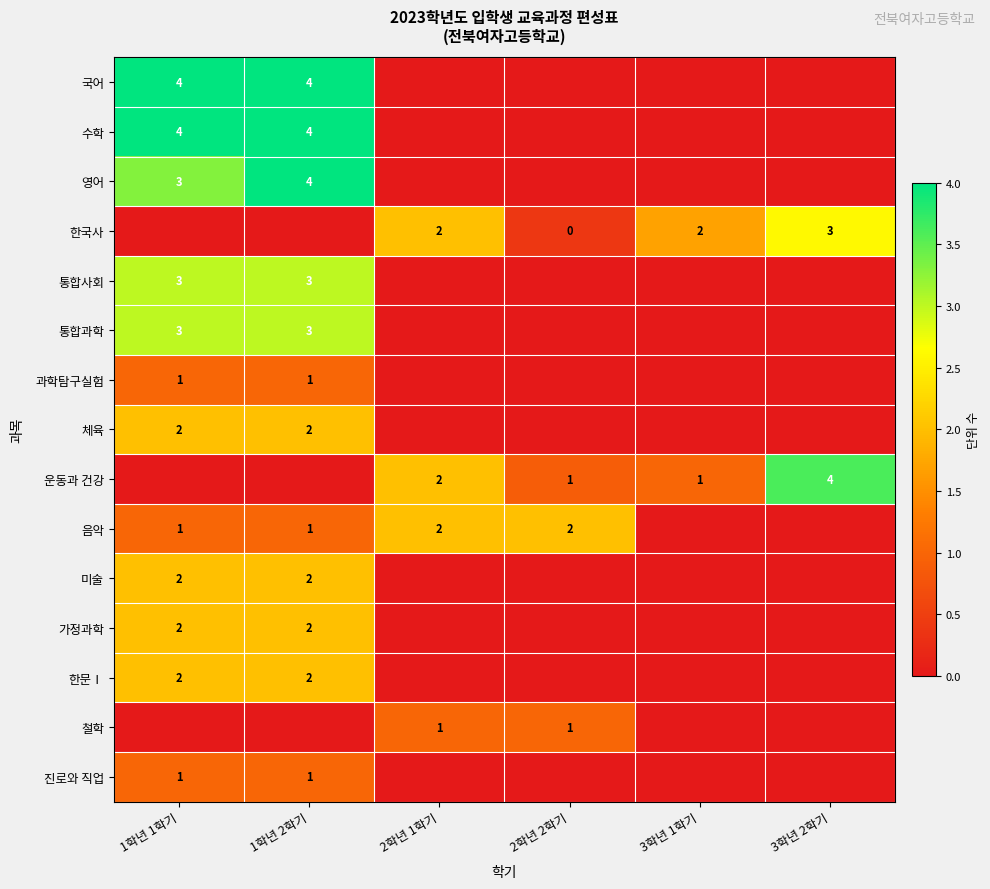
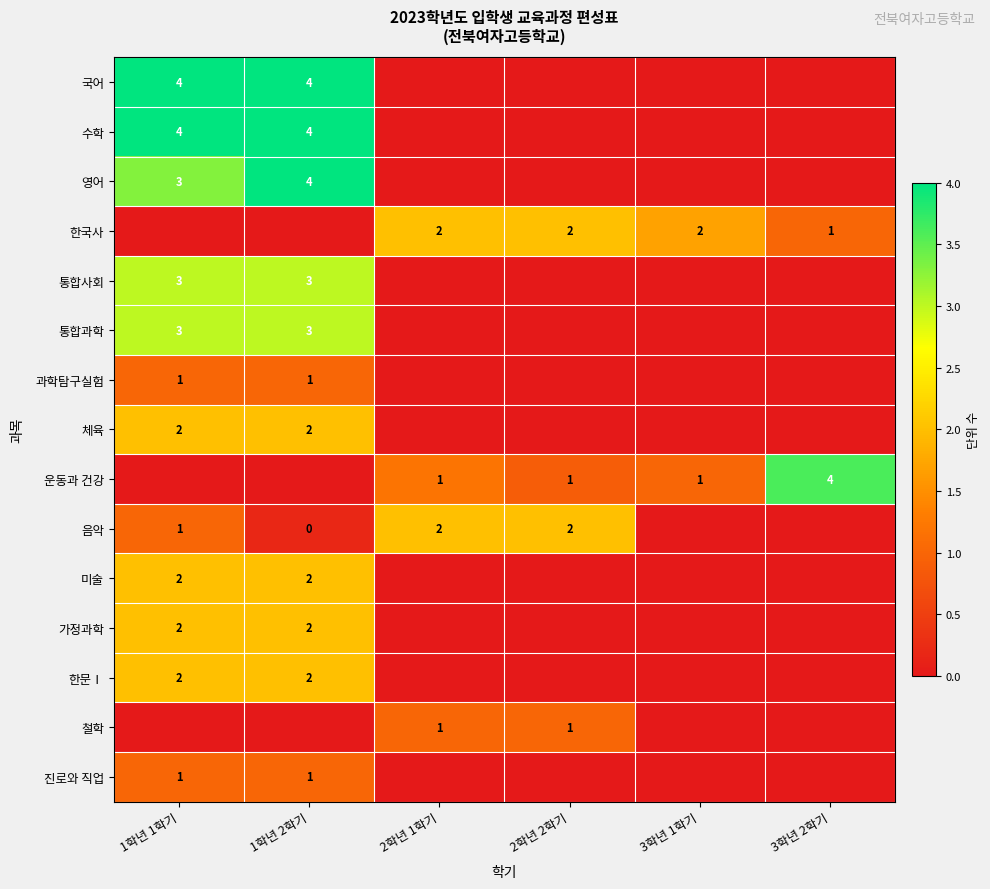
한국사, 2학년 2학기: 0 -> 2
한국사, 3학년 2학기: 3 -> 1
운동과 건강, 2학년 1학기: 2 -> 1
음악, 1학년 2학기: 1 -> 0
